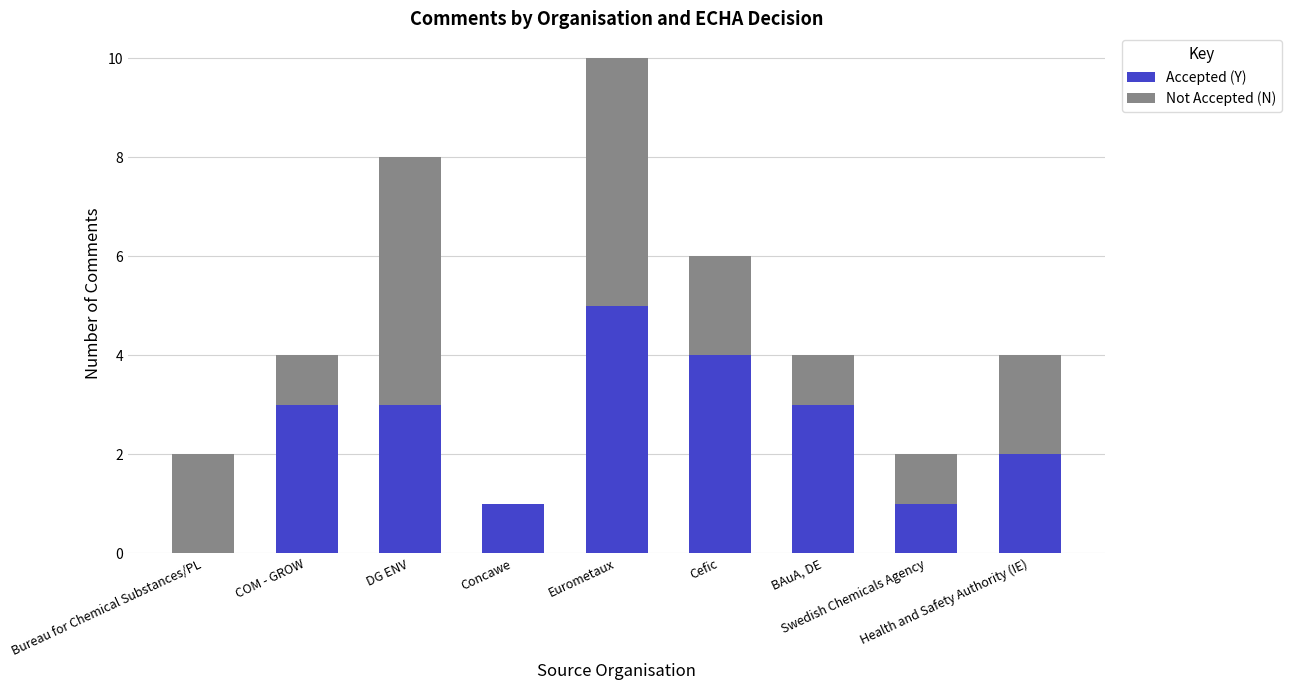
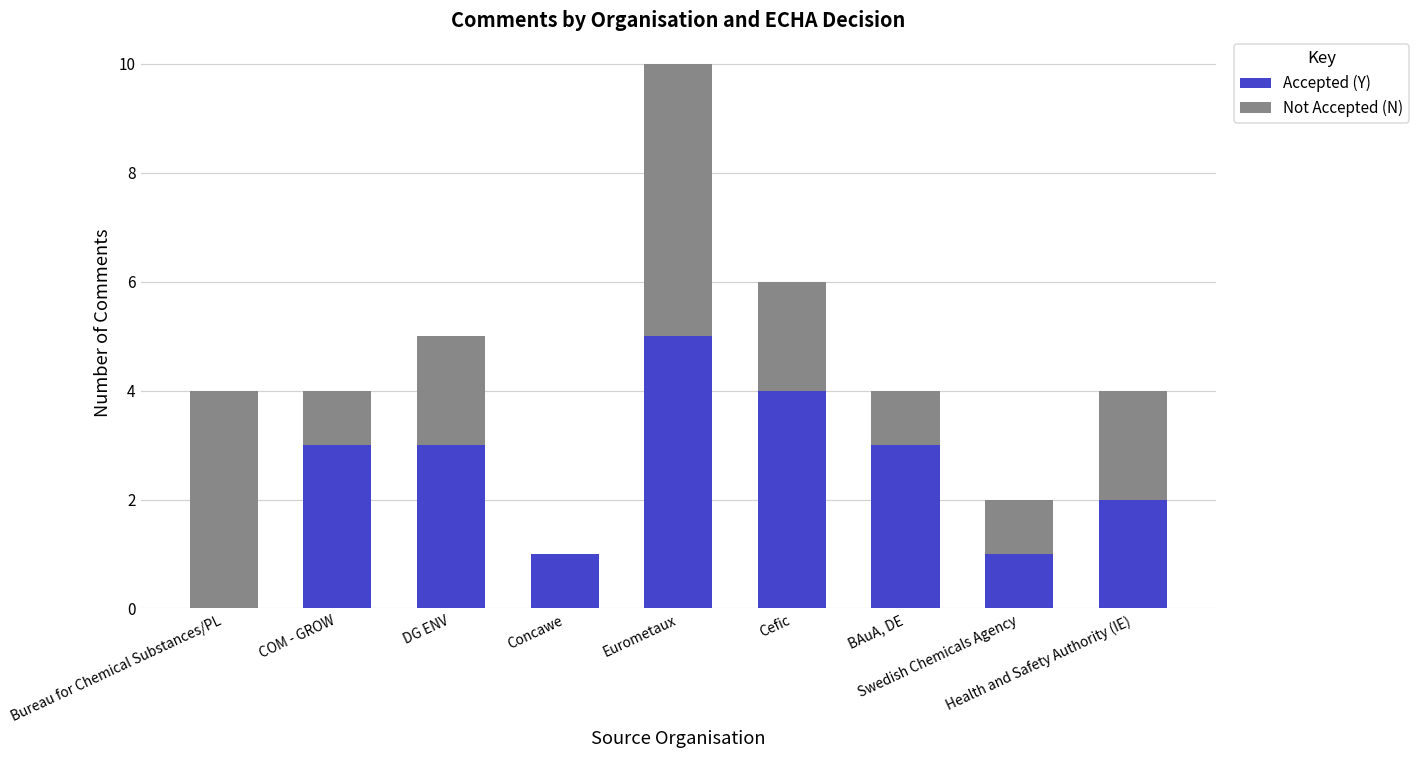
Not Accepted (N), Bureau for Chemical Substances/PL: 2 -> 4
Not Accepted (N), DG ENV: 5 -> 2
